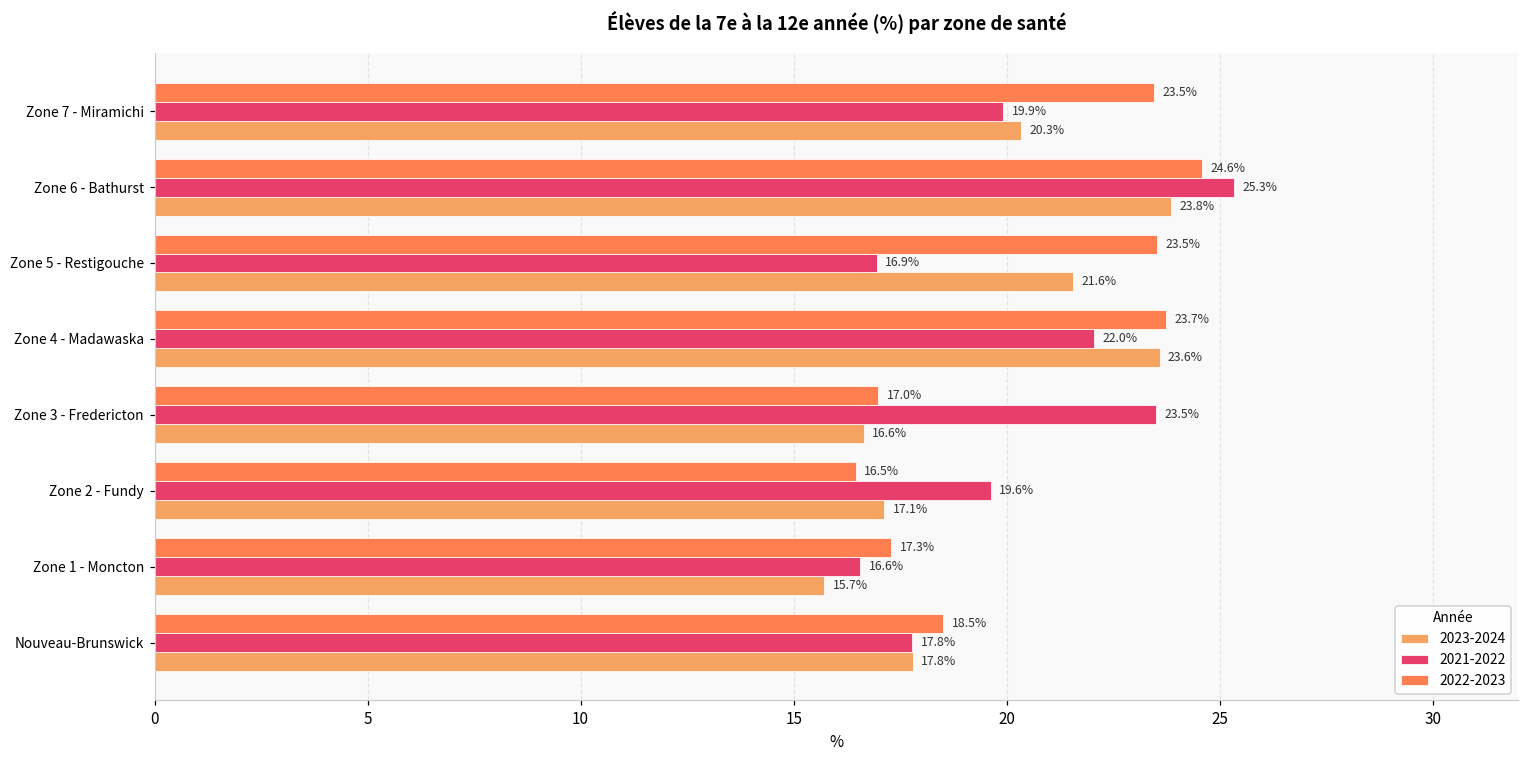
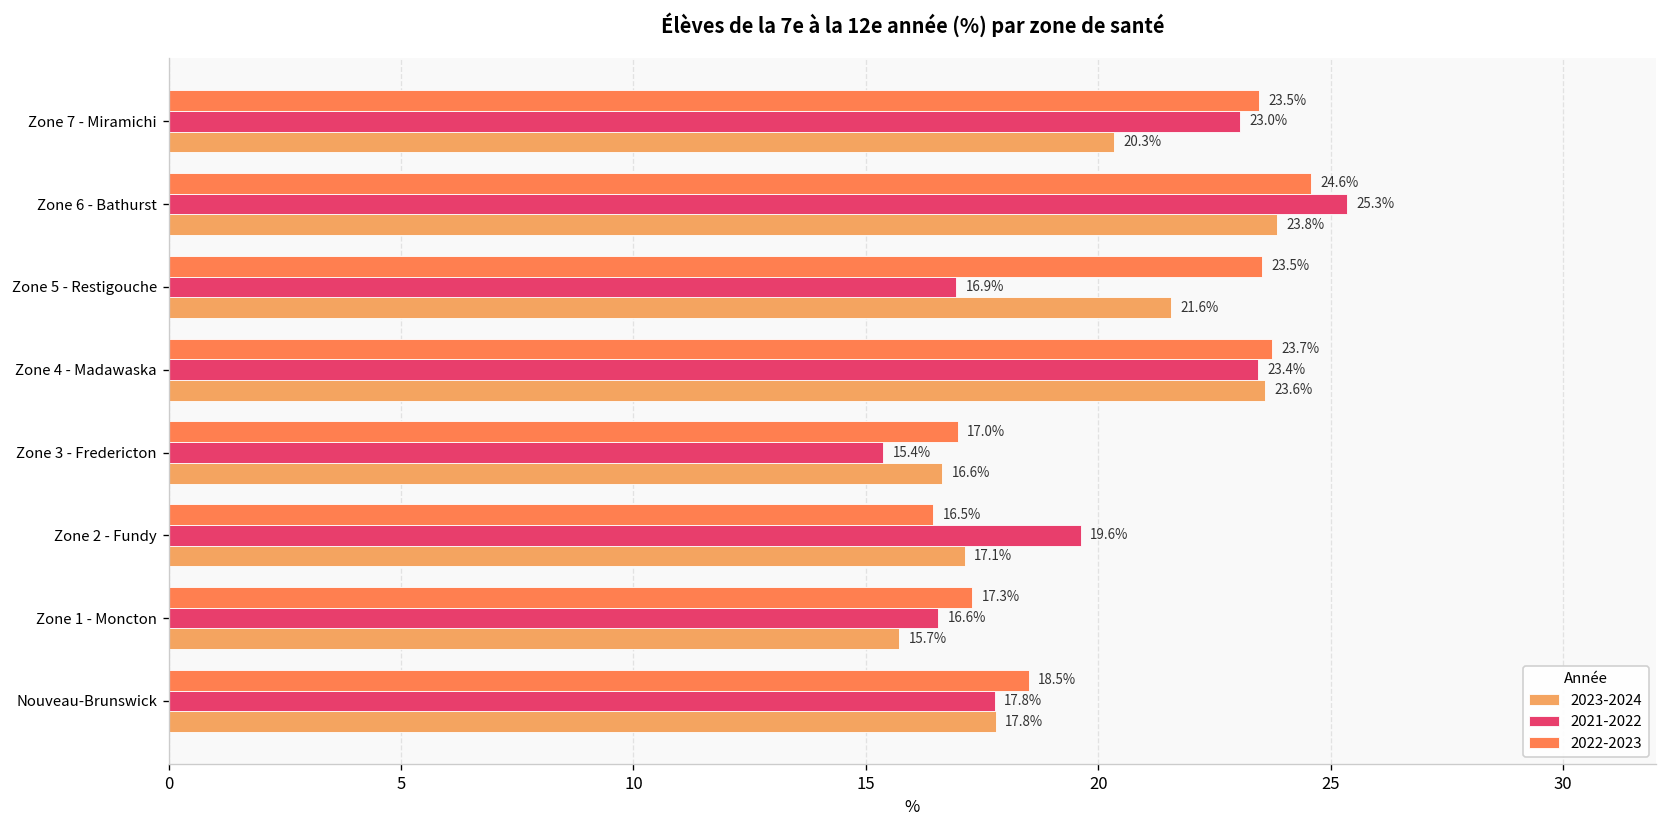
2021-2022, Zone 7 - Miramichi: 19.9% -> 23.0%
2021-2022, Zone 4 - Madawaska: 22.0% -> 23.4%
2021-2022, Zone 3 - Fredericton: 23.5% -> 15.4%
